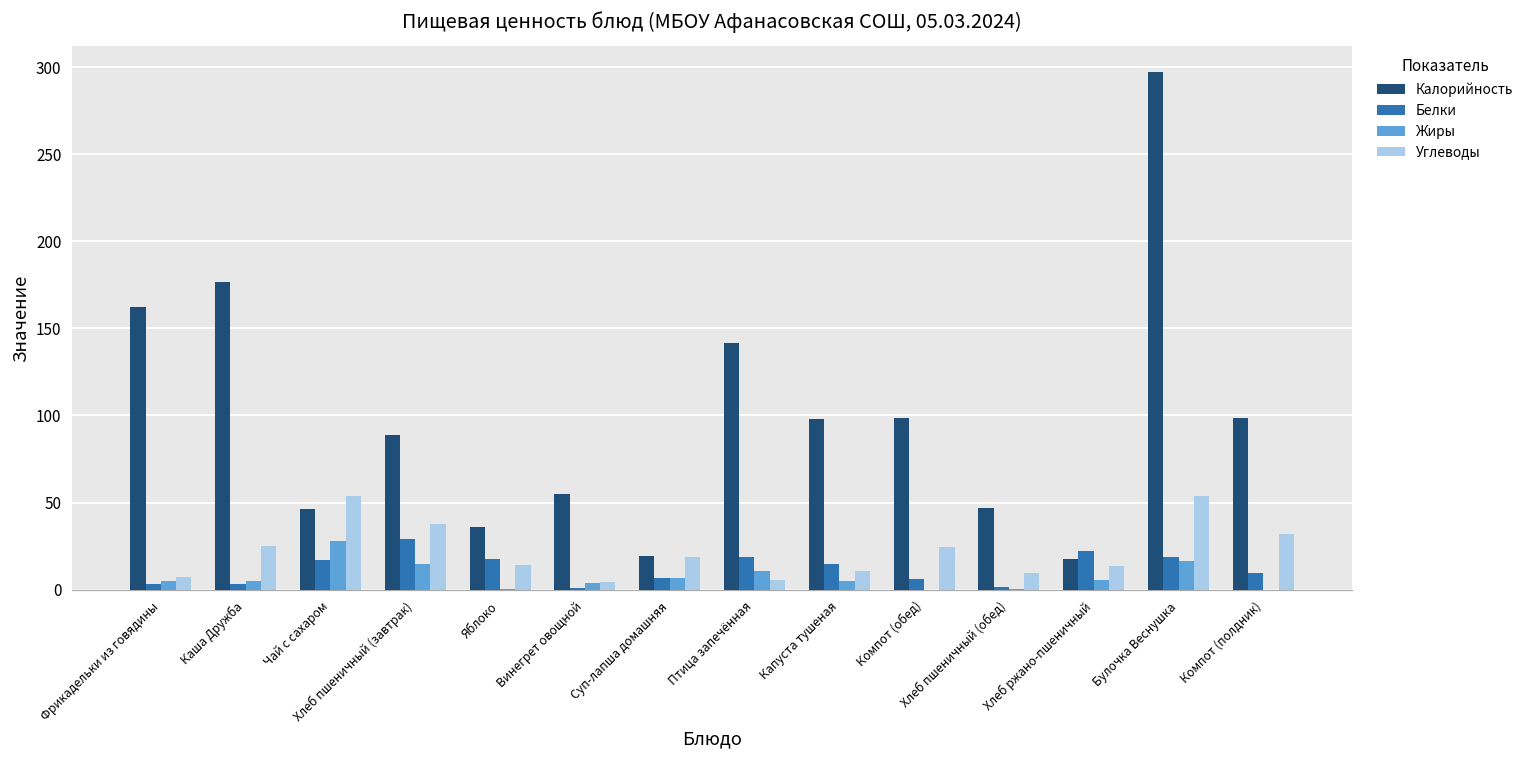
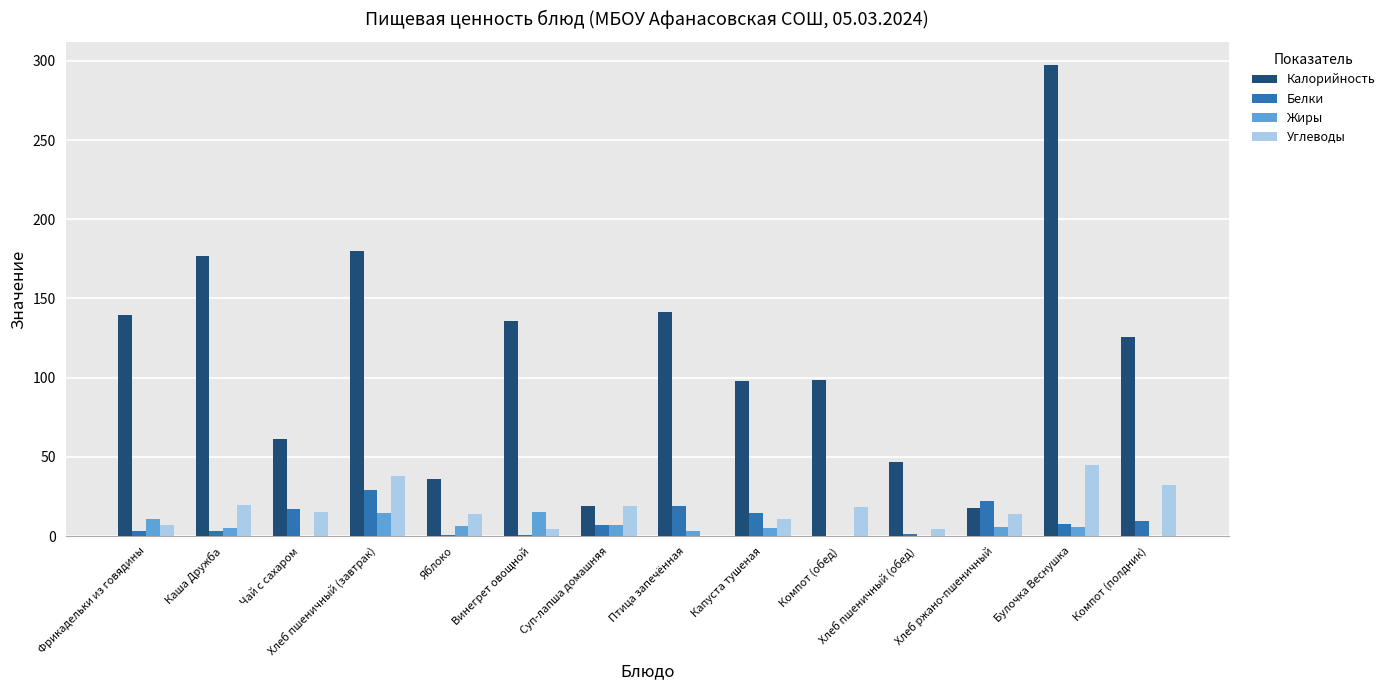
Калорийность, Фрикадельки из говядины: 162 -> 140
Жиры, Фрикадельки из говядины: 5 -> 11
Углеводы, Каша Дружба: 25 -> 20
Калорийность, Чай с сахаром: 47 -> 61
Жиры, Чай с сахаром: 28 -> 0
Углеводы, Чай с сахаром: 54 -> 15
Калорийность, Хлеб пшеничный (завтрак): 89 -> 180
Белки, Яблоко: 18 -> 1
Жиры, Яблоко: 0 -> 6
Калорийность, Винегрет овощной: 55 -> 136
Жиры, Винегрет овощной: 4 -> 15
Жиры, Птица запечённая: 11 -> 3
Углеводы, Птица запечённая: 5 -> 0
Белки, Компот (обед): 6 -> 0
Углеводы, Компот (обед): 24 -> 18
Углеводы, Хлеб пшеничный (обед): 10 -> 5
Белки, Булочка Веснушка: 19 -> 8
Жиры, Булочка Веснушка: 17 -> 6
Углеводы, Булочка Веснушка: 54 -> 45
Калорийность, Компот (полдник): 99 -> 126
